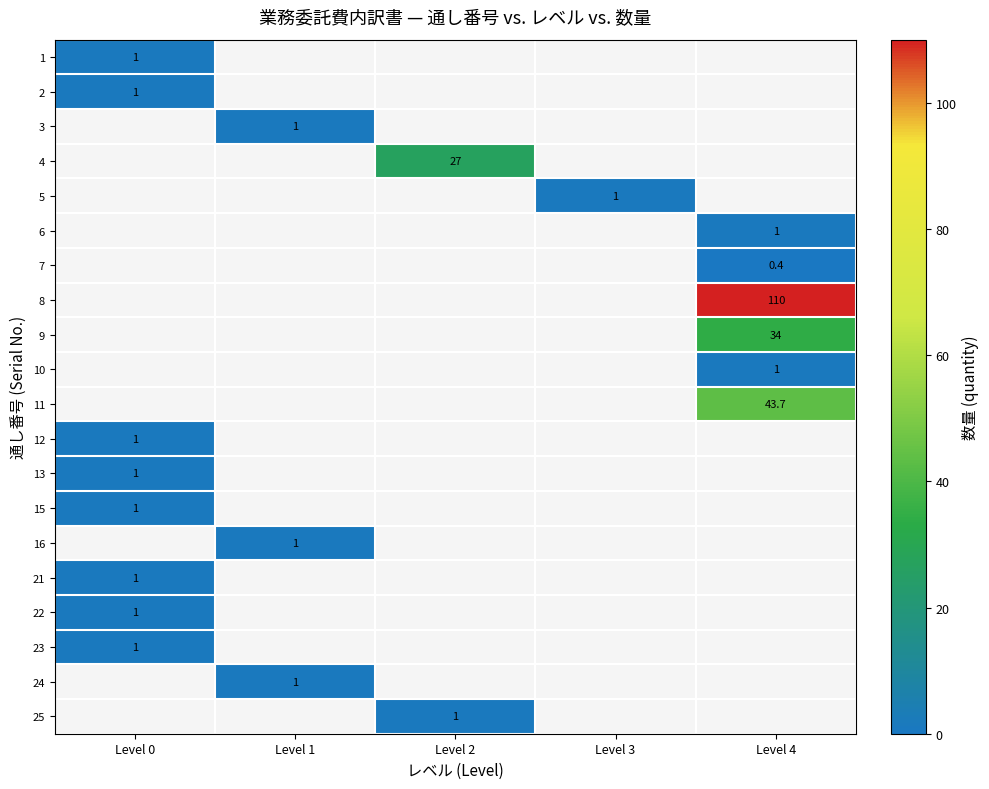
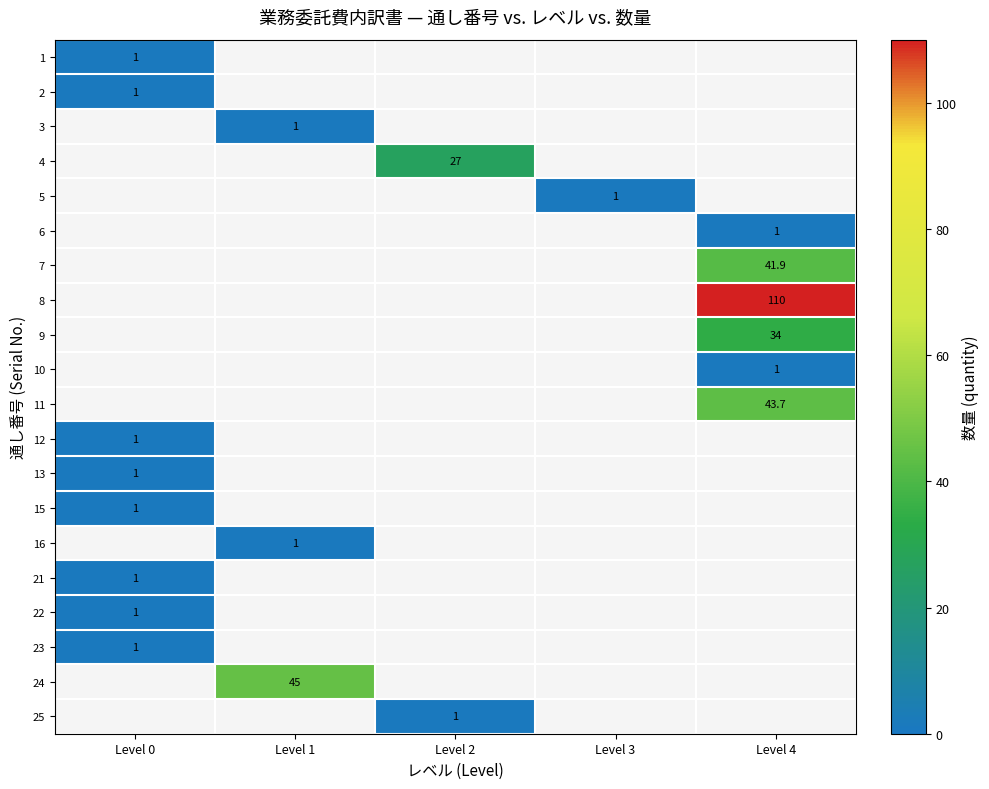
7, Level 4: 0.4 -> 41.9
24, Level 1: 1 -> 45
